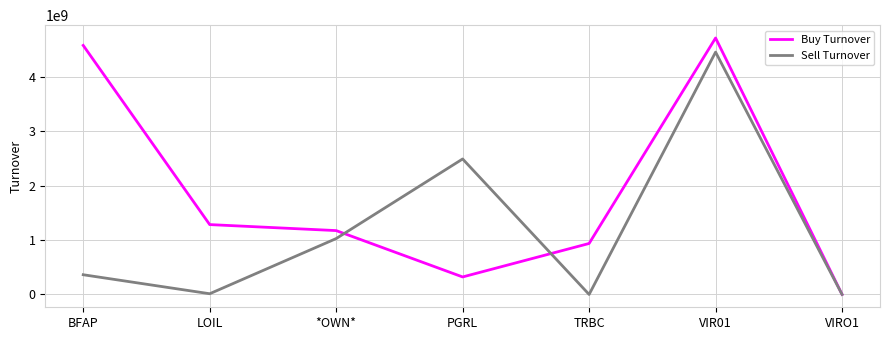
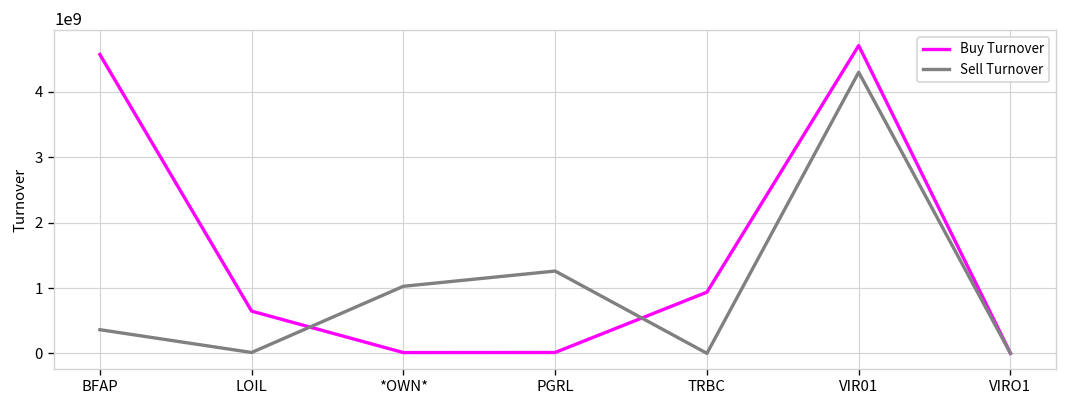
Buy Turnover, LOIL: 1300000000 -> 600000000
Buy Turnover, *OWN*: 1200000000 -> 0
Buy Turnover, PGRL: 300000000 -> 0
Sell Turnover, PGRL: 2500000000 -> 1300000000
Sell Turnover, VIR01: 4500000000 -> 4300000000
